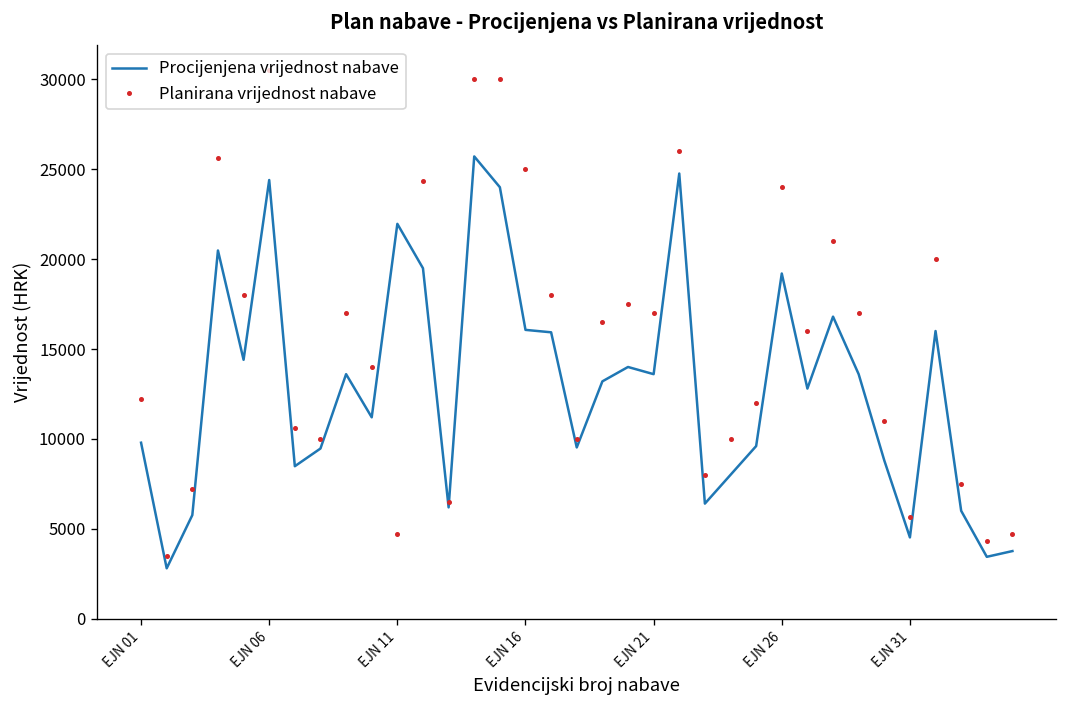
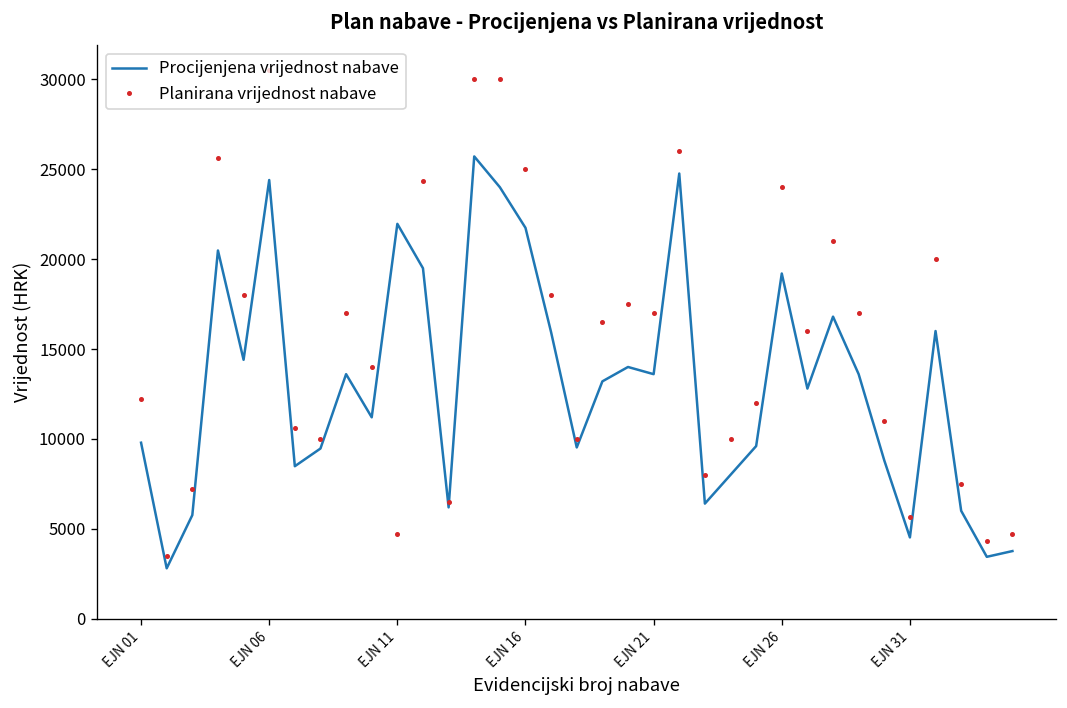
Procijenjena vrijednost nabave, EJN 16: 16100 -> 21700
